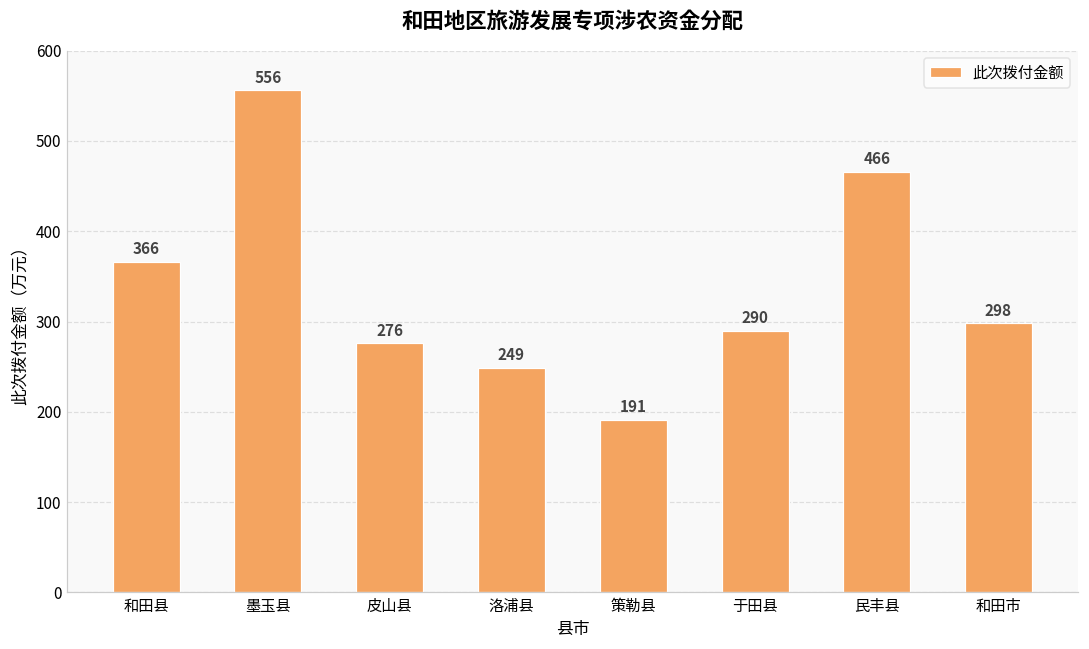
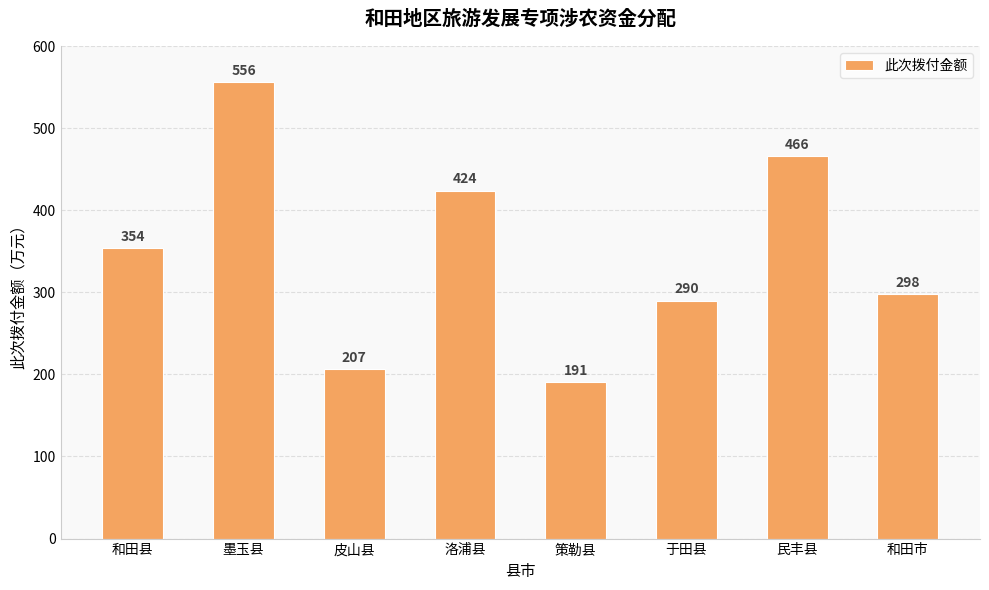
和田县: 366 -> 354
皮山县: 276 -> 207
洛浦县: 249 -> 424
